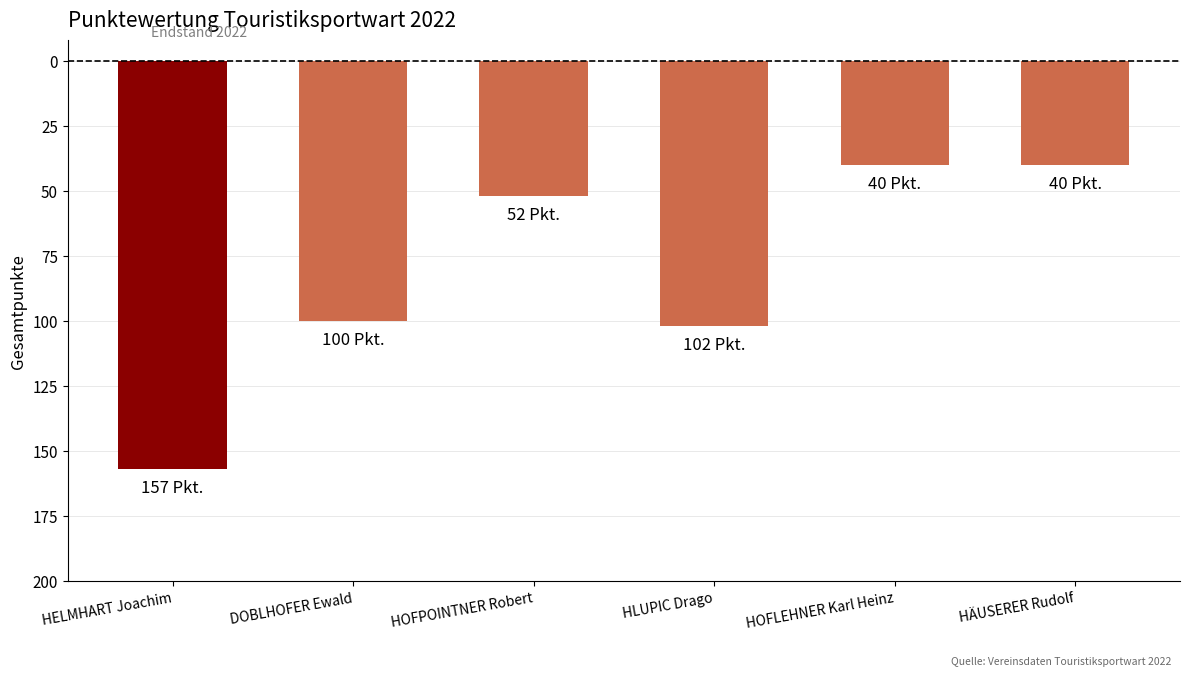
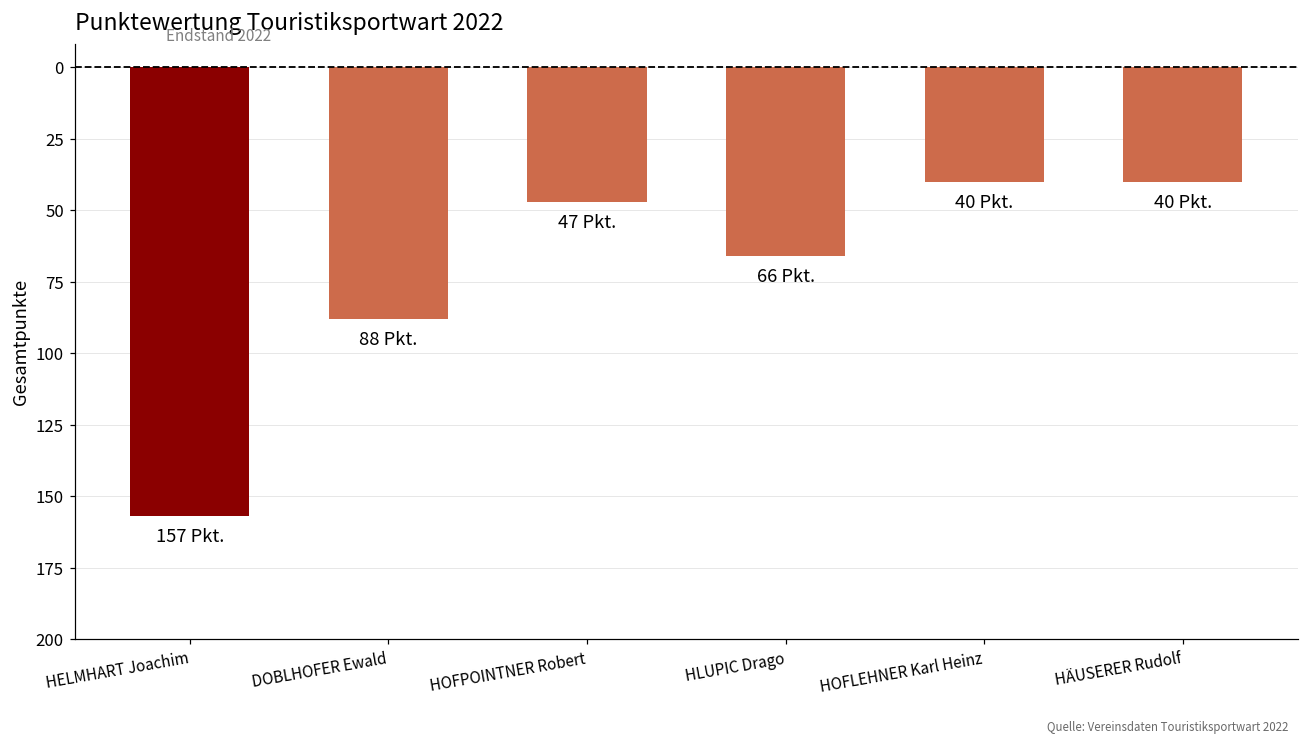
DOBLHOFER Ewald: 100 -> 88
HOFPOINTNER Robert: 52 -> 47
HLUPIC Drago: 102 -> 66
